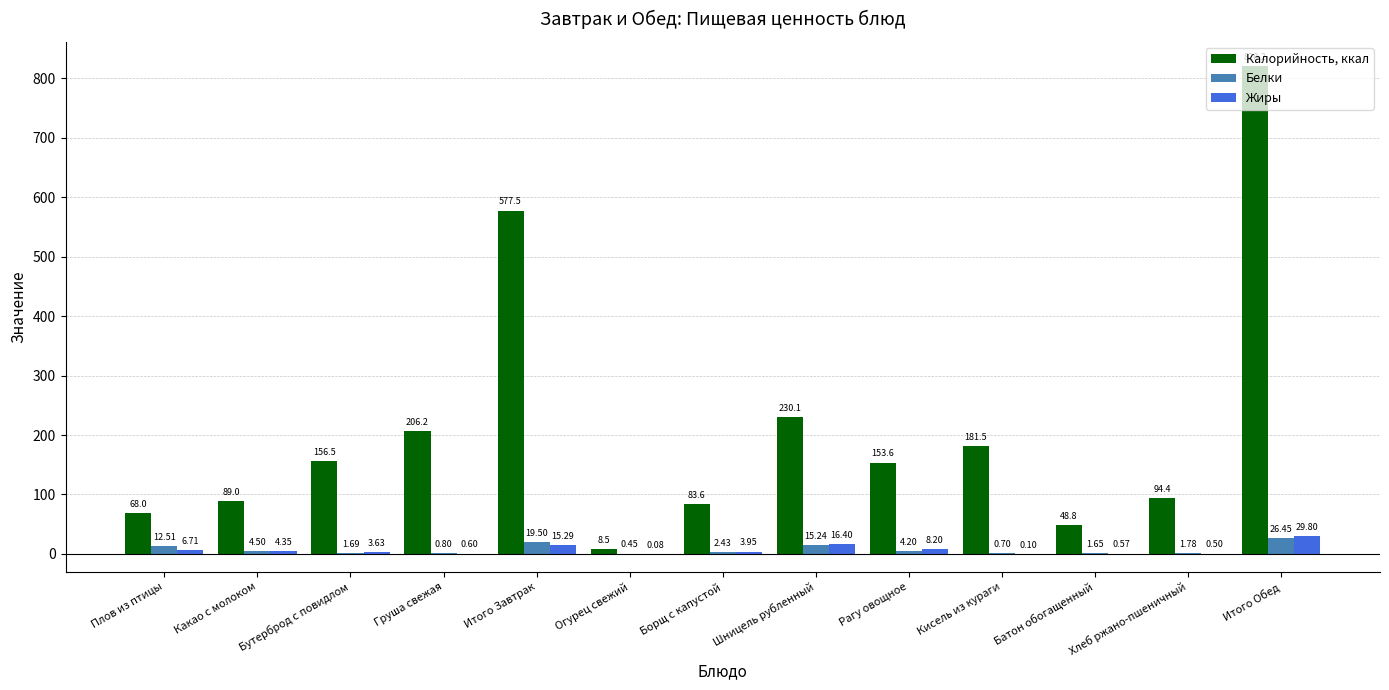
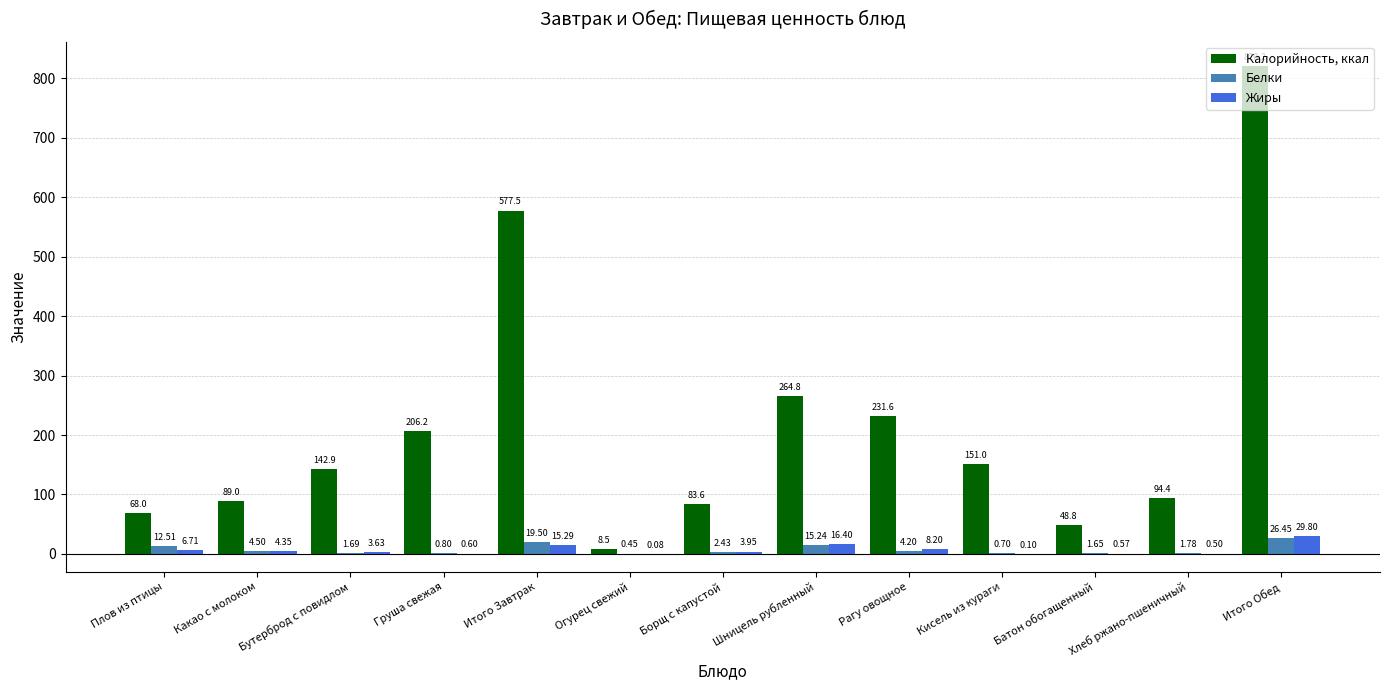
Калорийность, ккал, Бутерброд с повидлом: 156.5 -> 142.9
Калорийность, ккал, Шницель рубленный: 230.1 -> 264.8
Калорийность, ккал, Рагу овощное: 153.6 -> 231.6
Калорийность, ккал, Кисель из кураги: 181.5 -> 151.0
